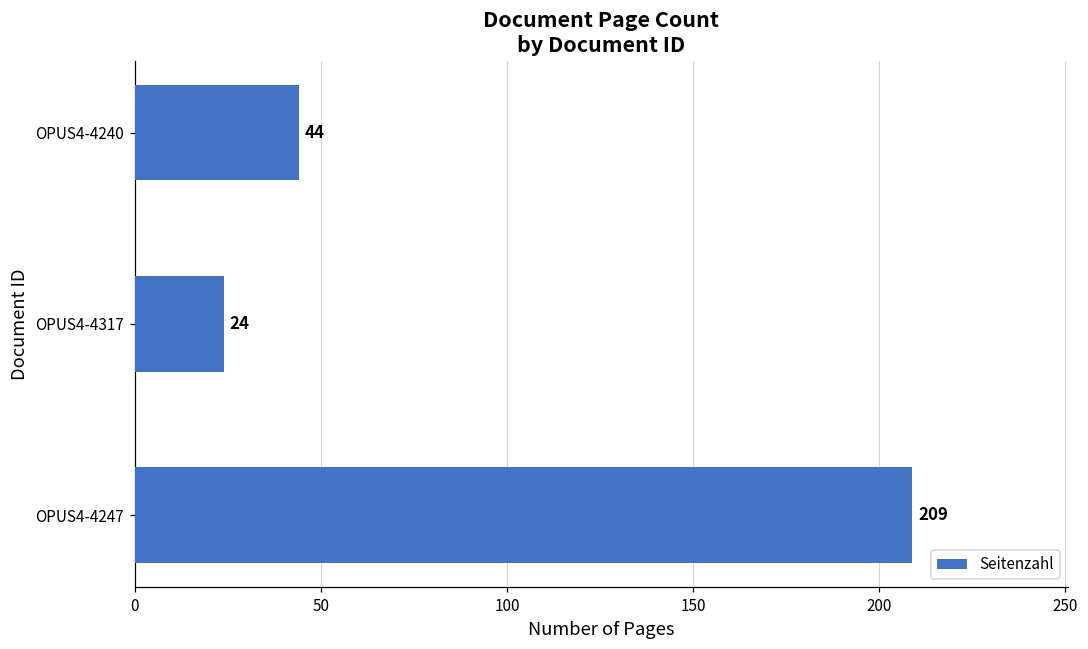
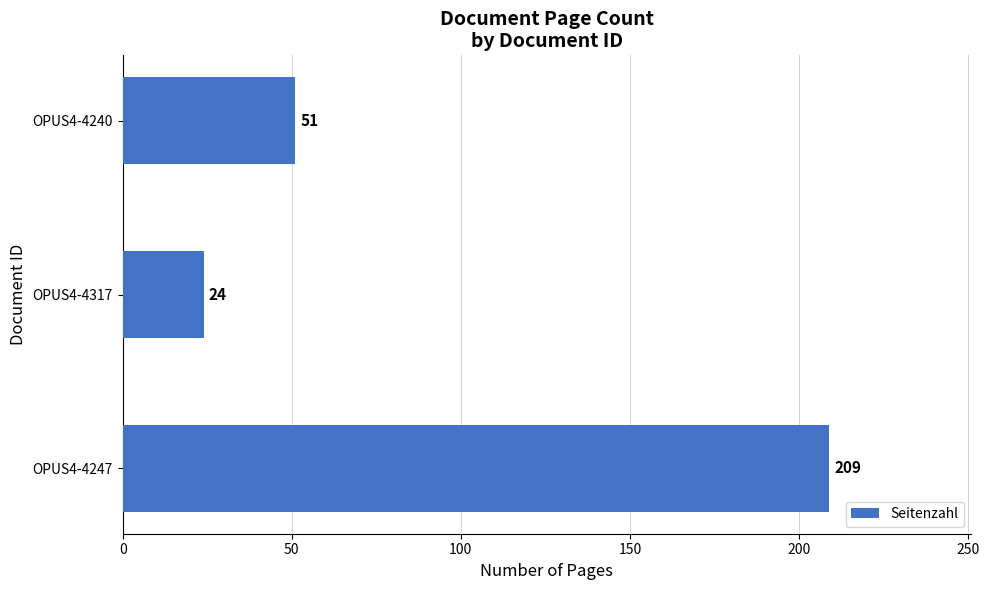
OPUS4-4240: 44 -> 51
